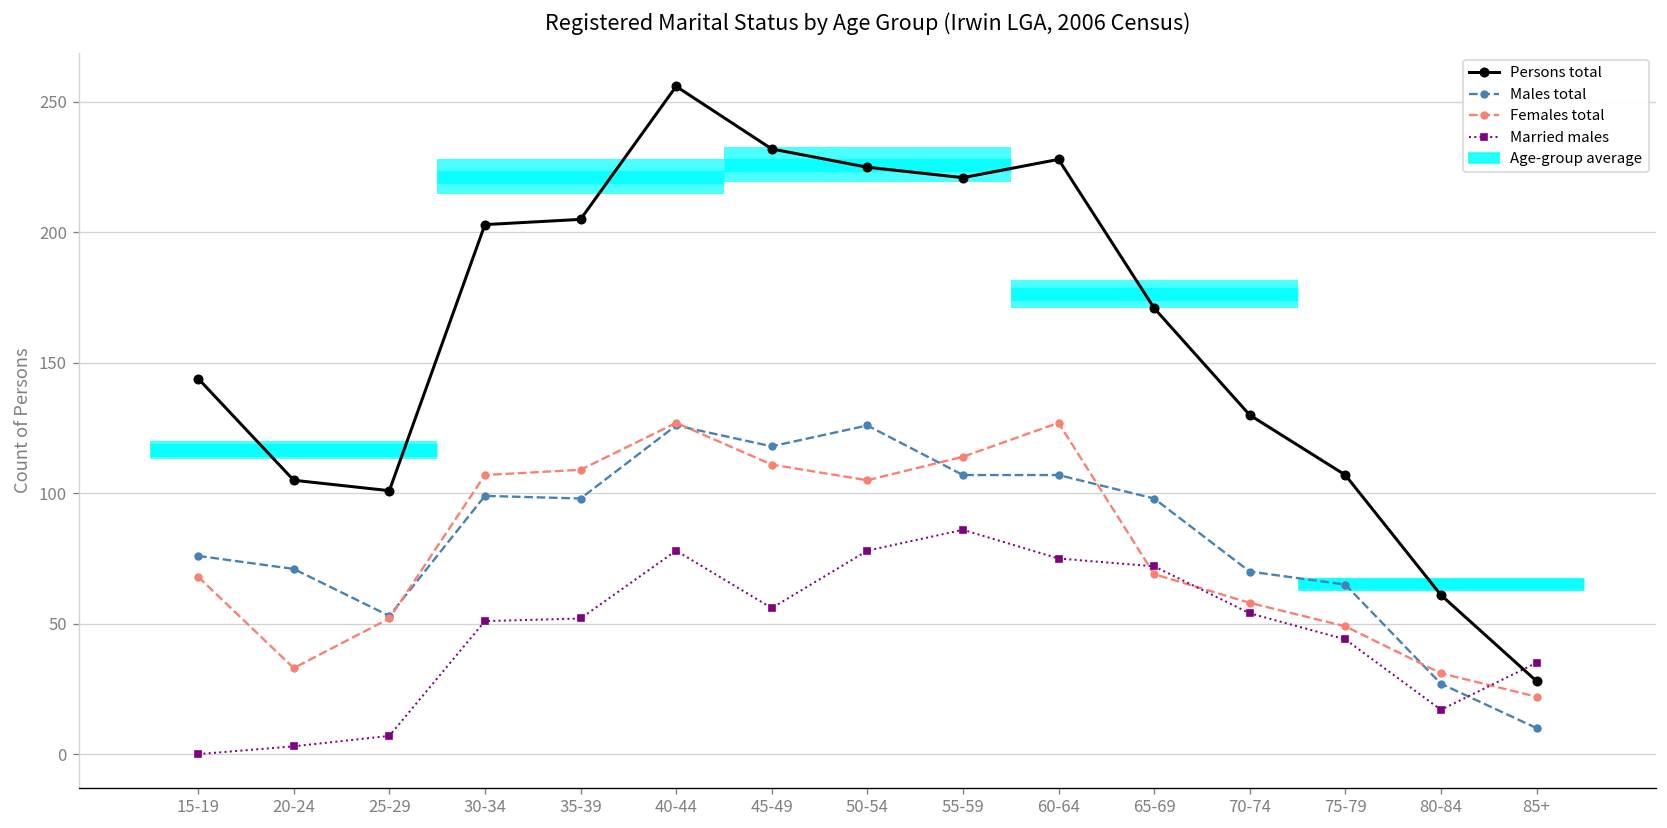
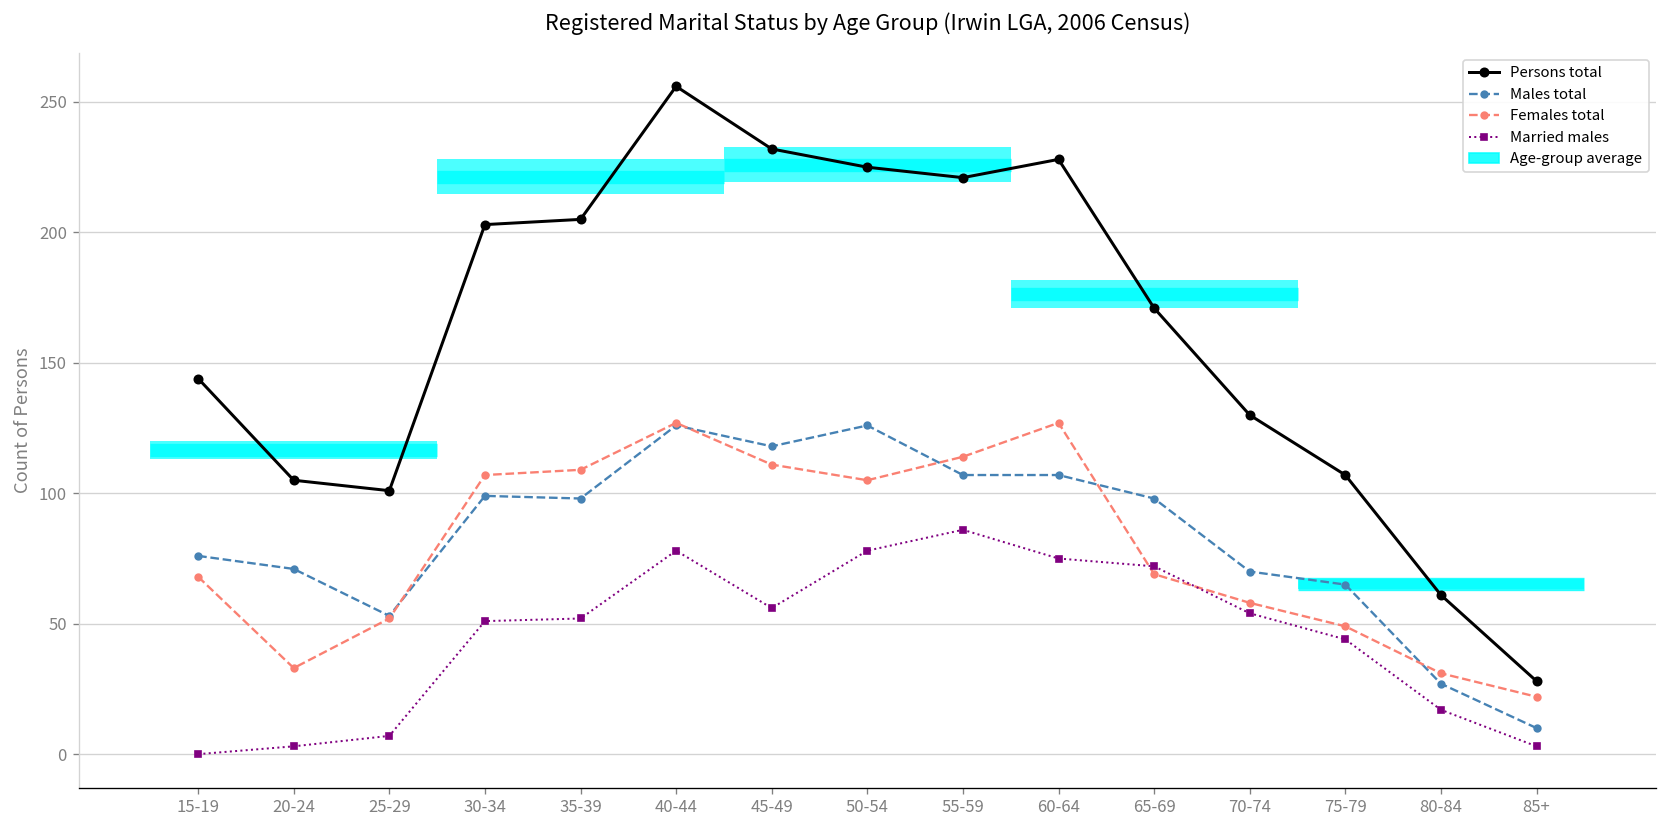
Married males, 85+: 35 -> 3
